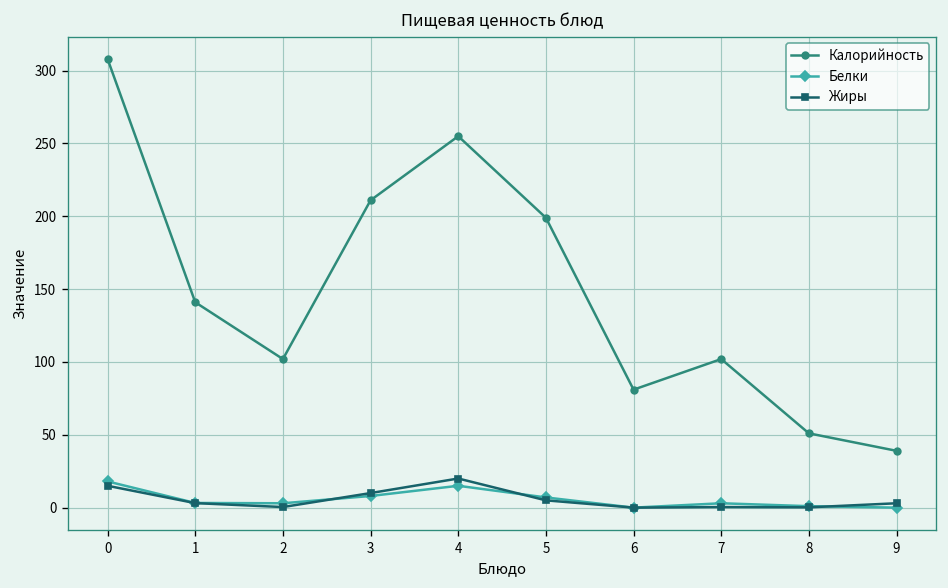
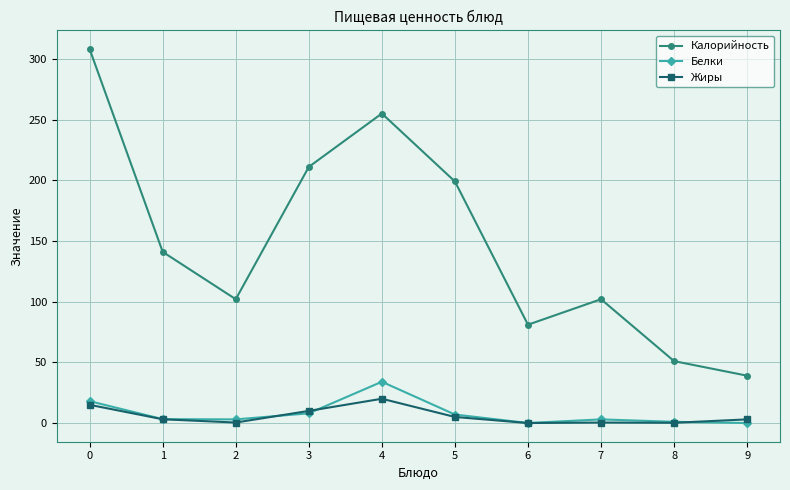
Белки, 4: 15 -> 34
